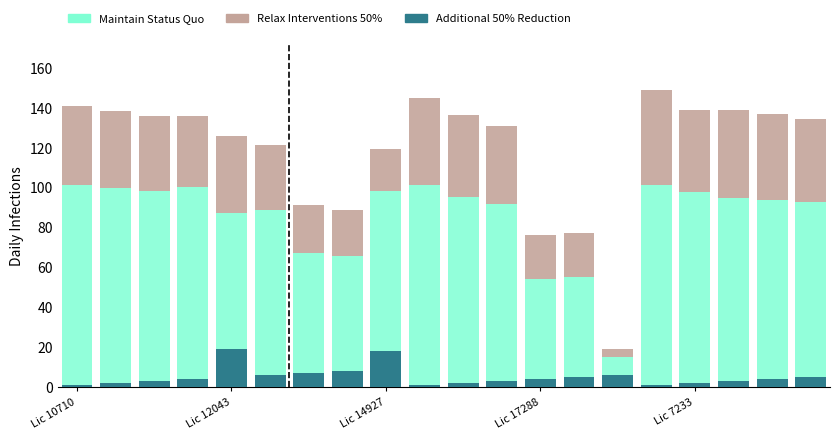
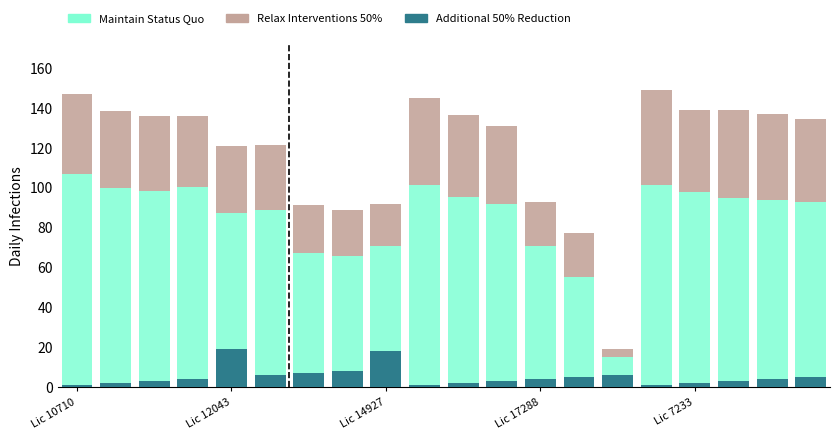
Maintain Status Quo, Lic 10710: 100 -> 106
Relax Interventions 50%, Lic 12043: 39 -> 34
Maintain Status Quo, Lic 14927: 80 -> 53
Maintain Status Quo, Lic 17288: 50 -> 67
